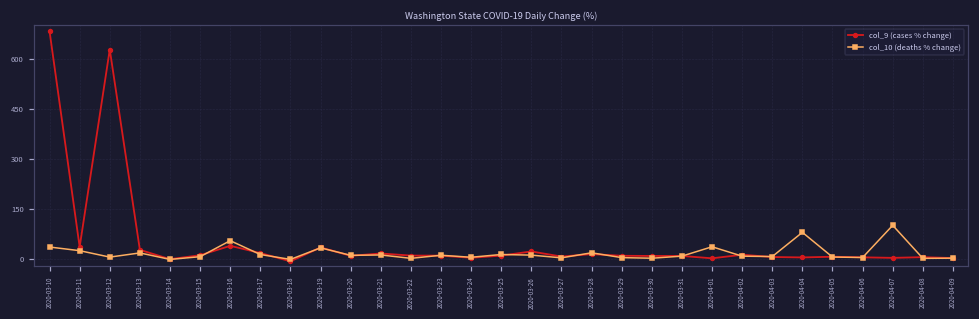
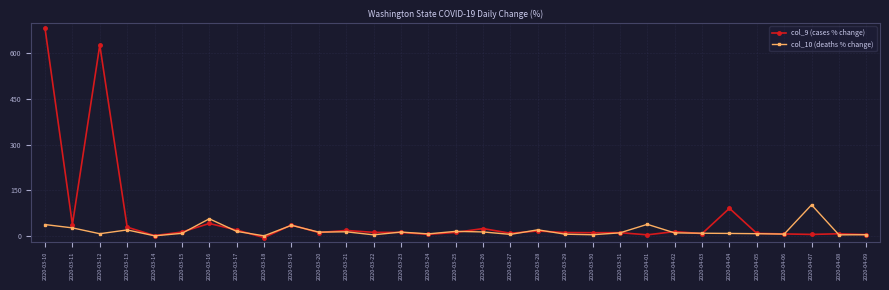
col_9 (cases % change), 2020-04-04: 10 -> 90
col_10 (deaths % change), 2020-04-04: 80 -> 10
